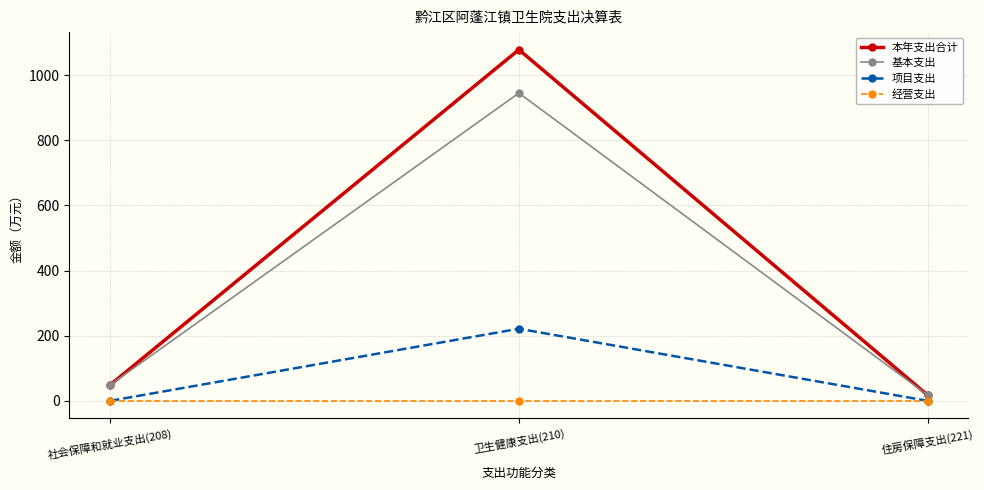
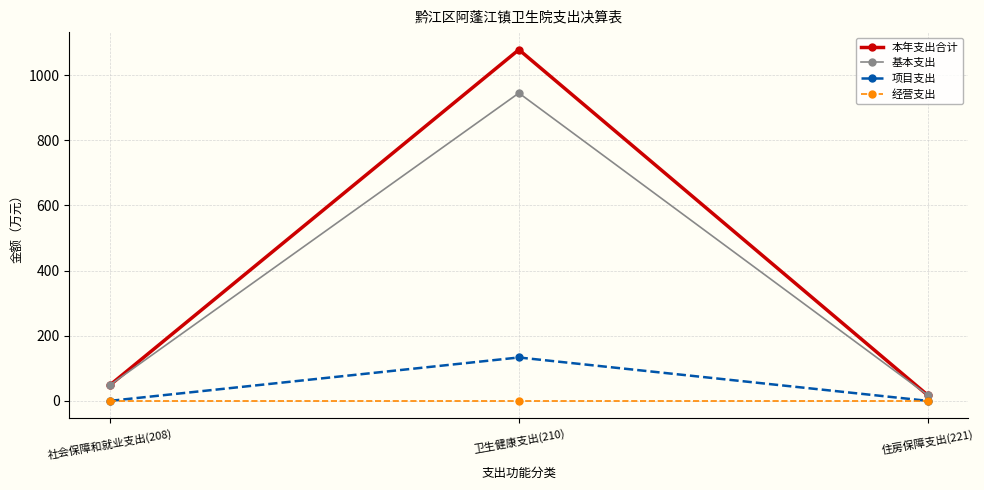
项目支出, 卫生健康支出(210): 220 -> 130
